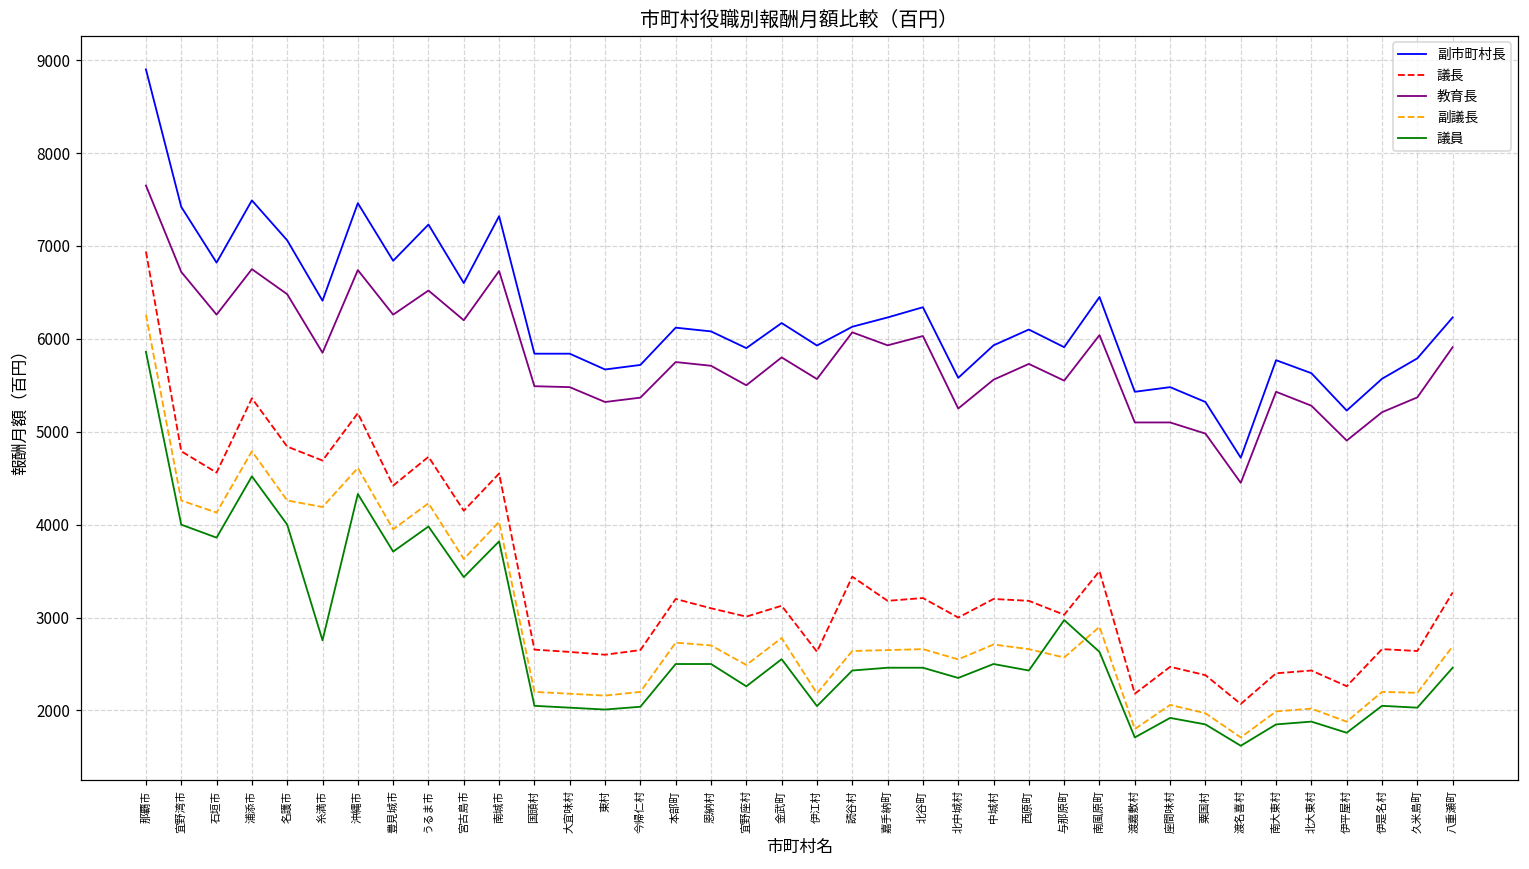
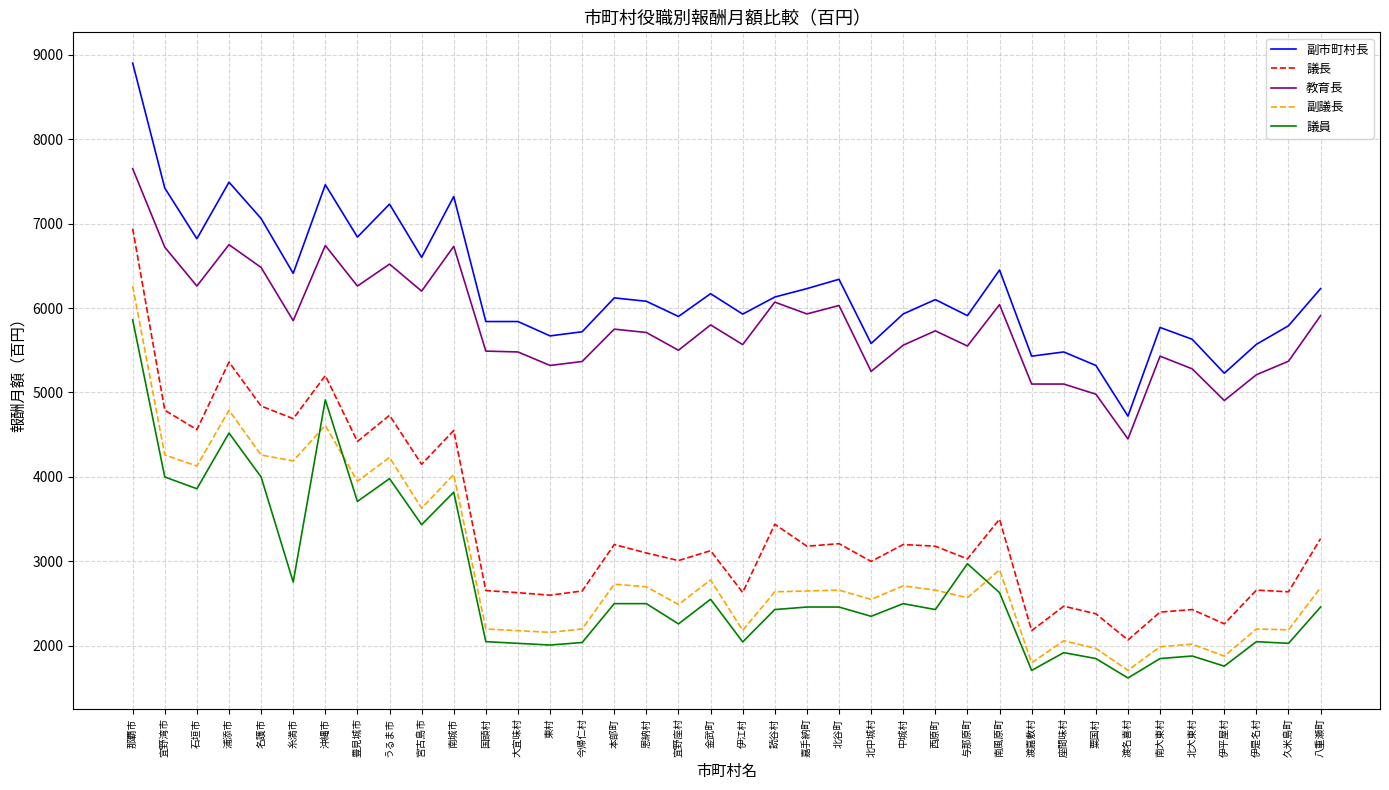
議員, 沖縄市: 4300 -> 4900
